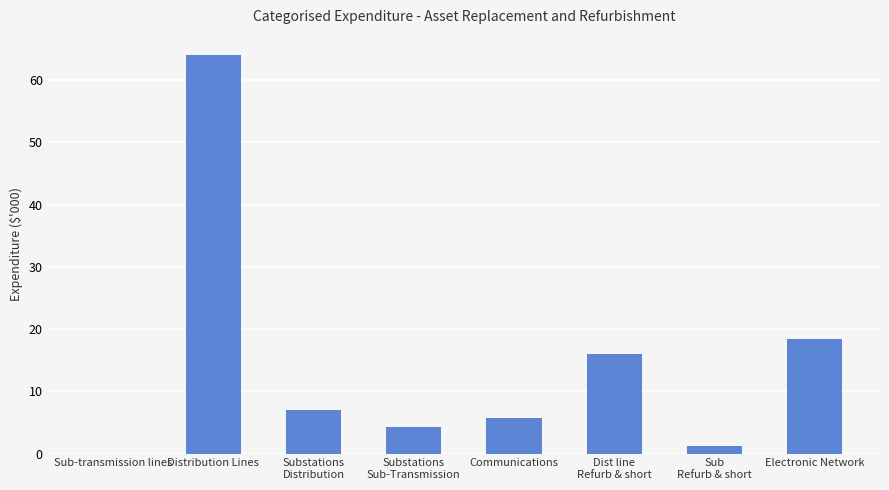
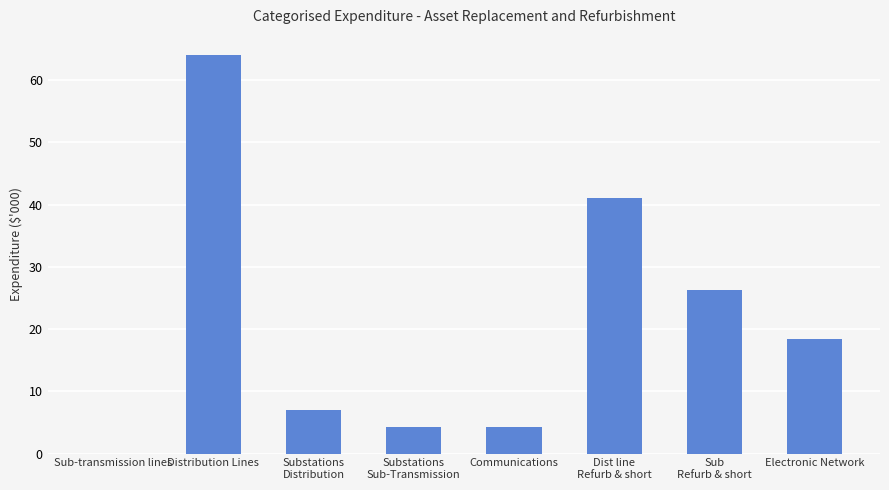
Communications: 6 -> 4
Dist line Refurb & short: 16 -> 41
Sub Refurb & short: 1 -> 26
